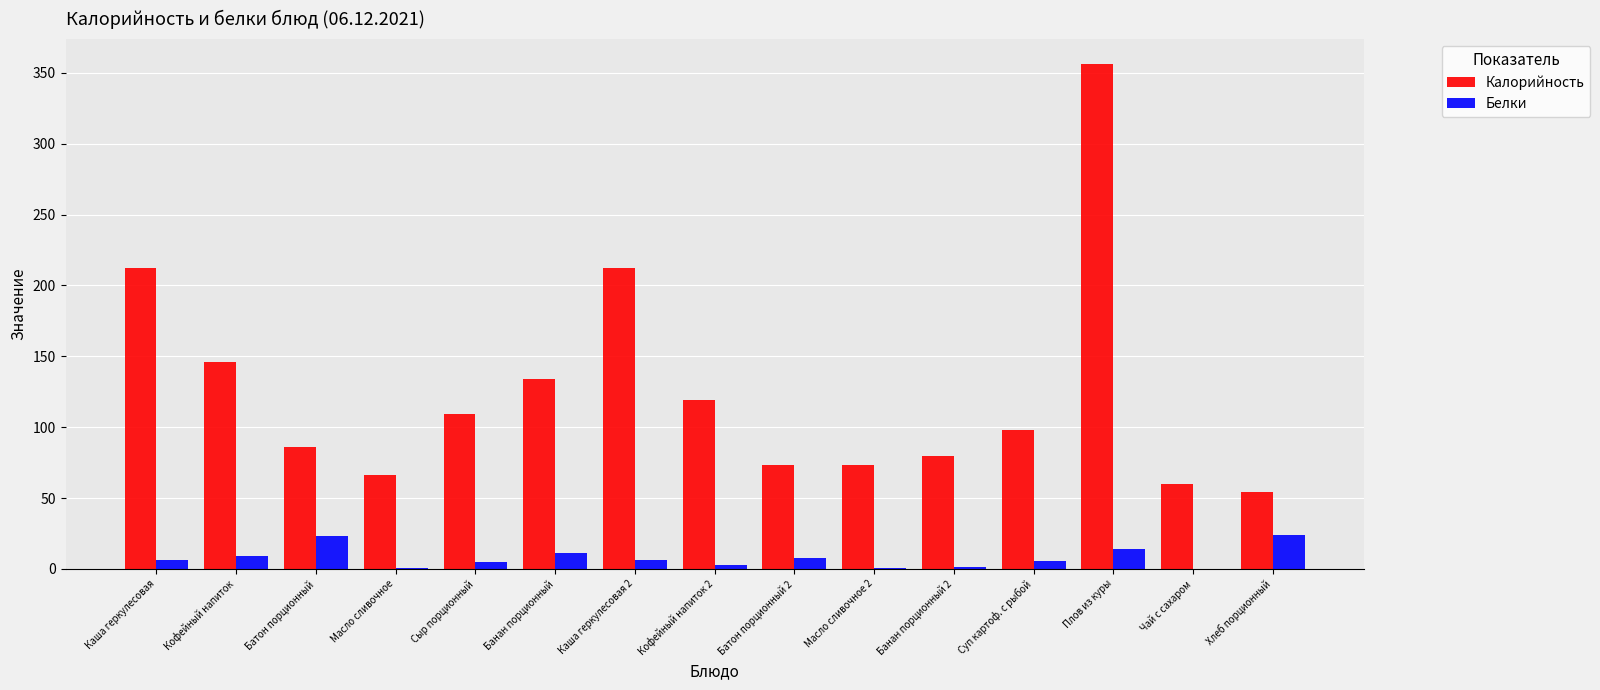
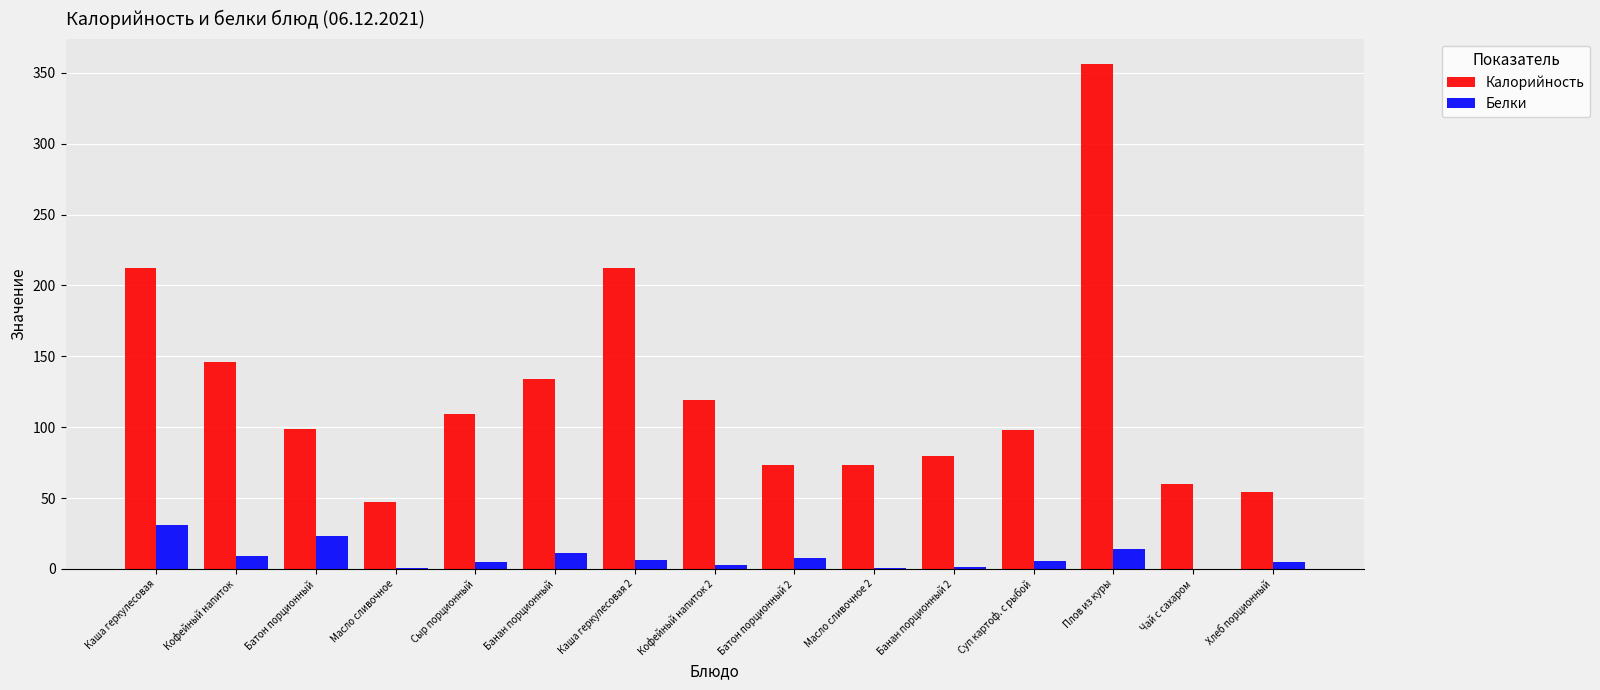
Белки, Каша геркулесовая: 6 -> 31
Калорийность, Батон порционный: 86 -> 99
Калорийность, Масло сливочное: 66 -> 47
Белки, Хлеб порционный: 24 -> 5
